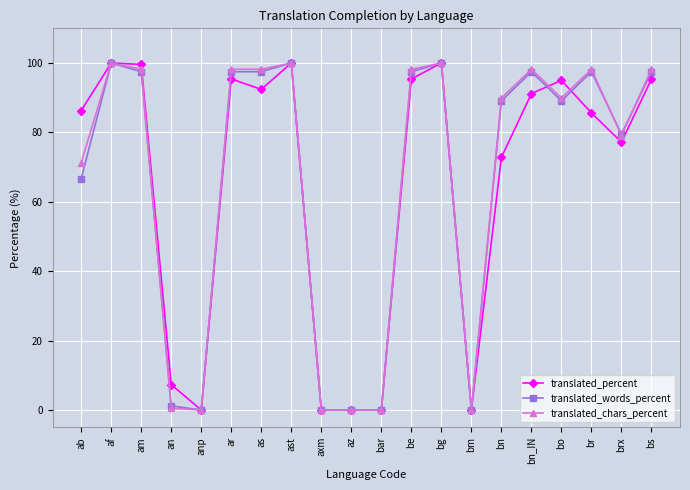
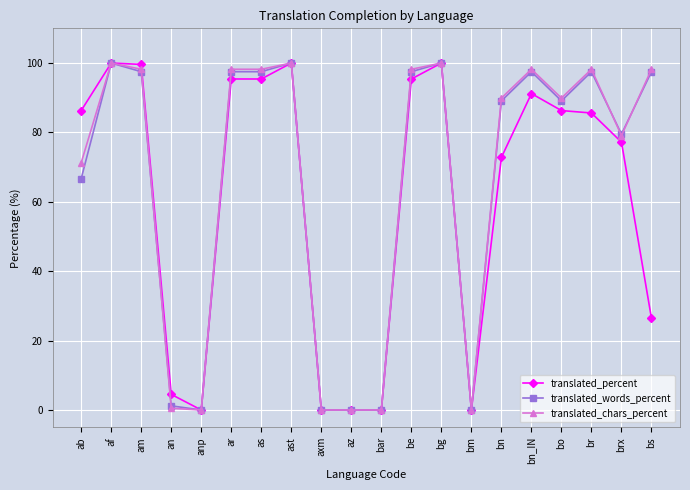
translated_percent, an: 7 -> 5
translated_percent, as: 92 -> 95
translated_percent, bo: 95 -> 86
translated_percent, bs: 95 -> 26
